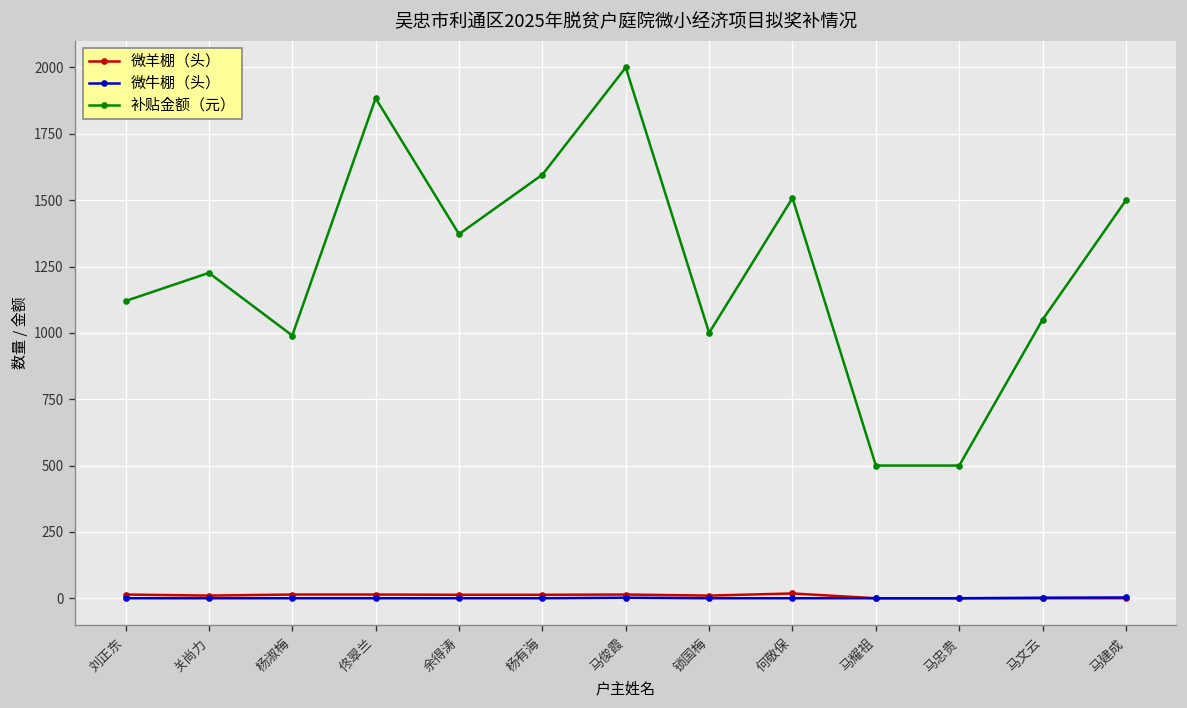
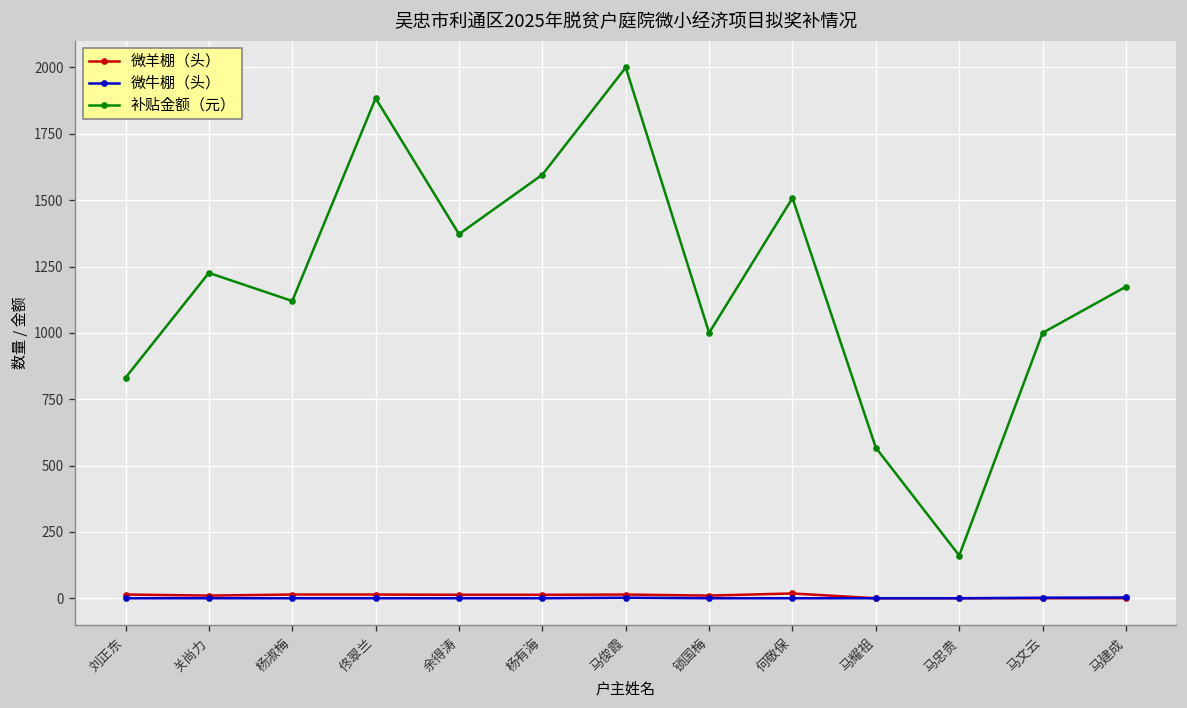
补贴金额（元）, 刘正东: 1120 -> 830
补贴金额（元）, 杨淑梅: 990 -> 1120
补贴金额（元）, 马耀祖: 500 -> 570
补贴金额（元）, 马忠贵: 500 -> 160
补贴金额（元）, 马文云: 1050 -> 1000
补贴金额（元）, 马建成: 1500 -> 1170
